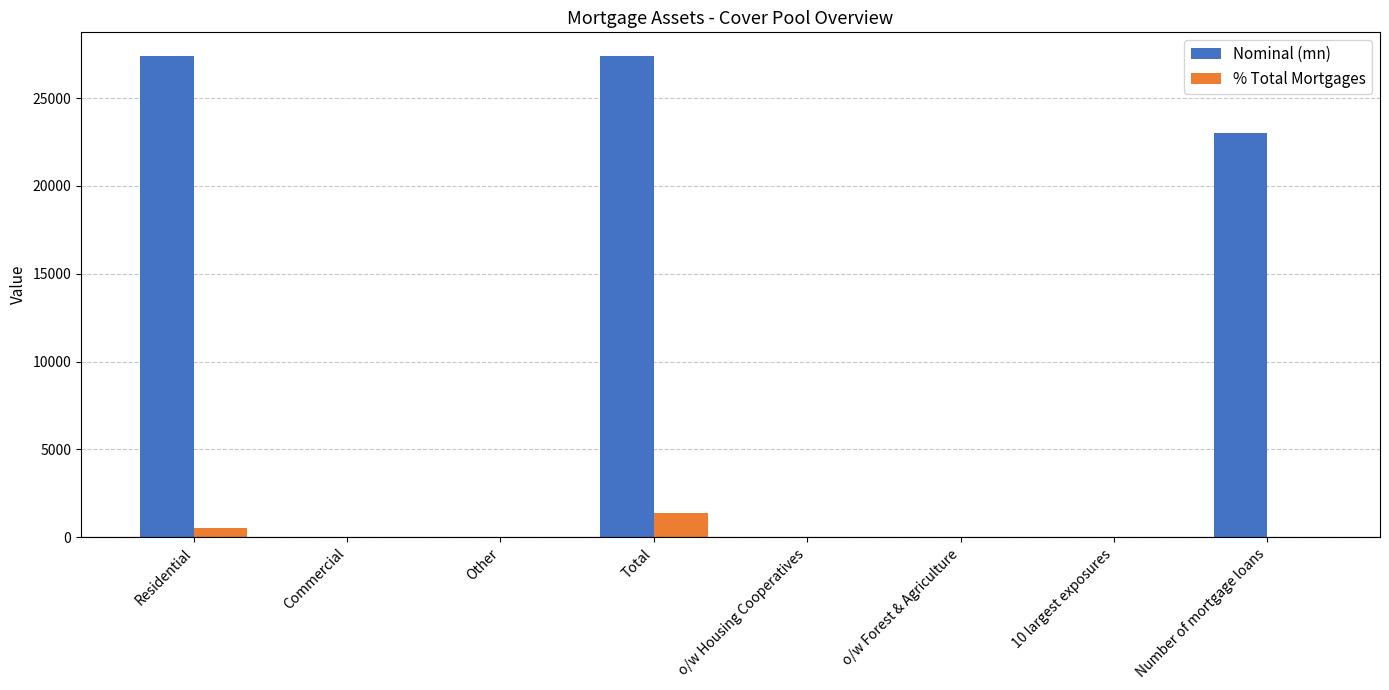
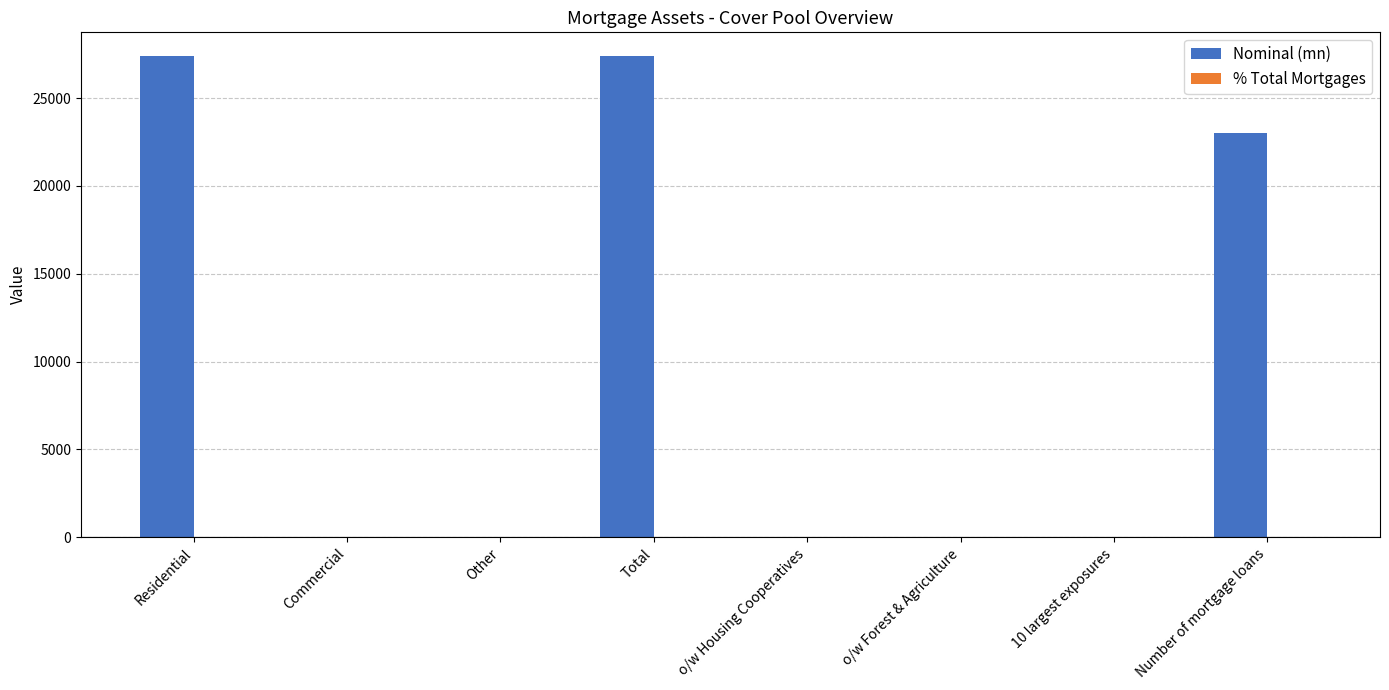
% Total Mortgages, Residential: 500 -> 0
% Total Mortgages, Total: 1400 -> 0
